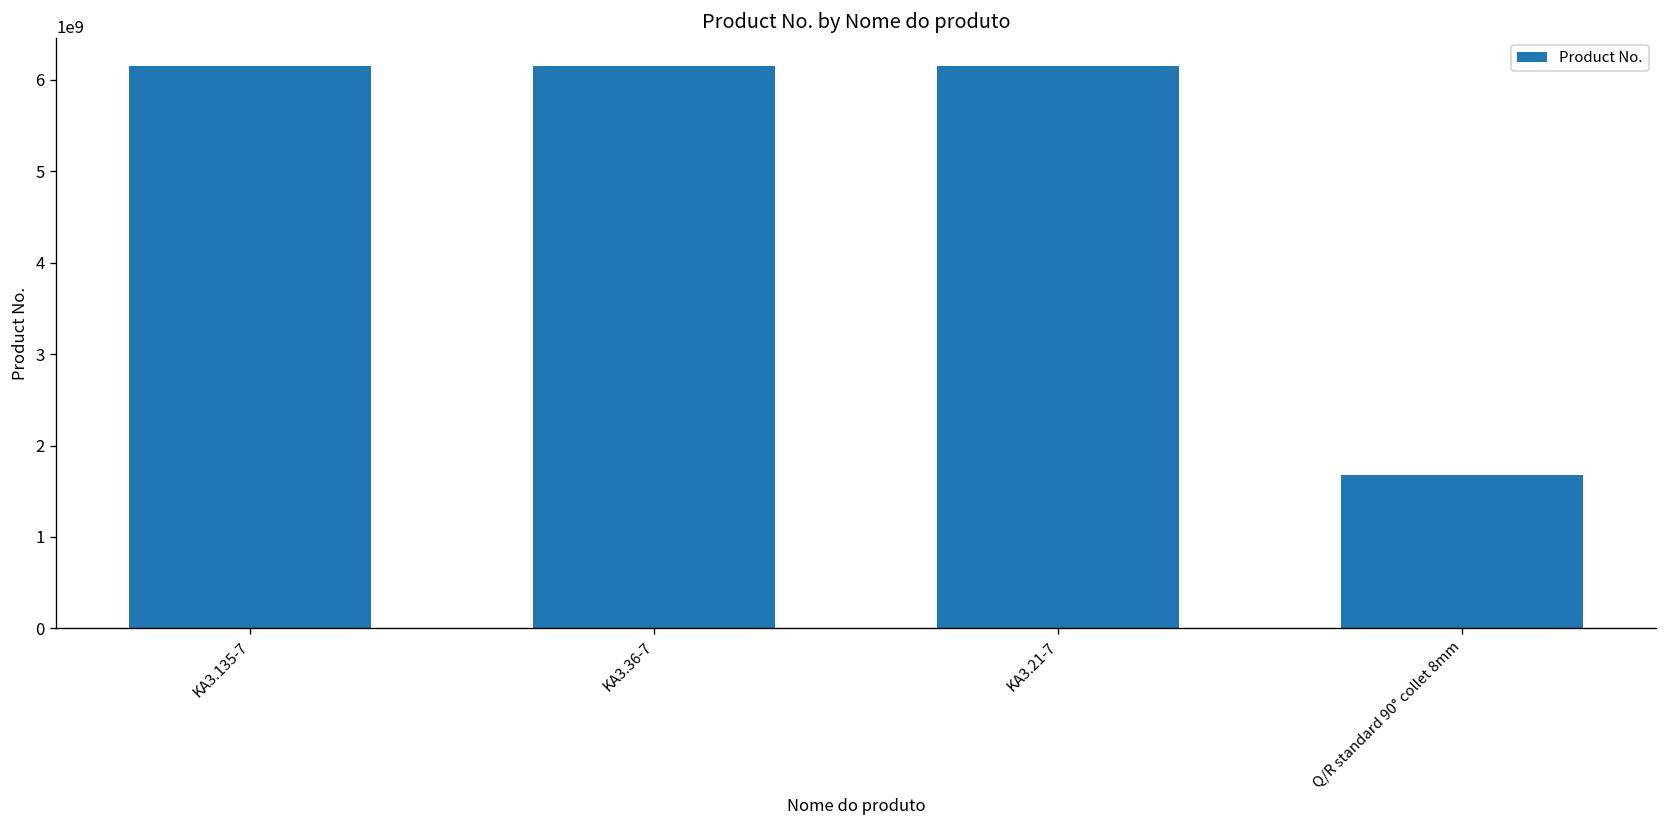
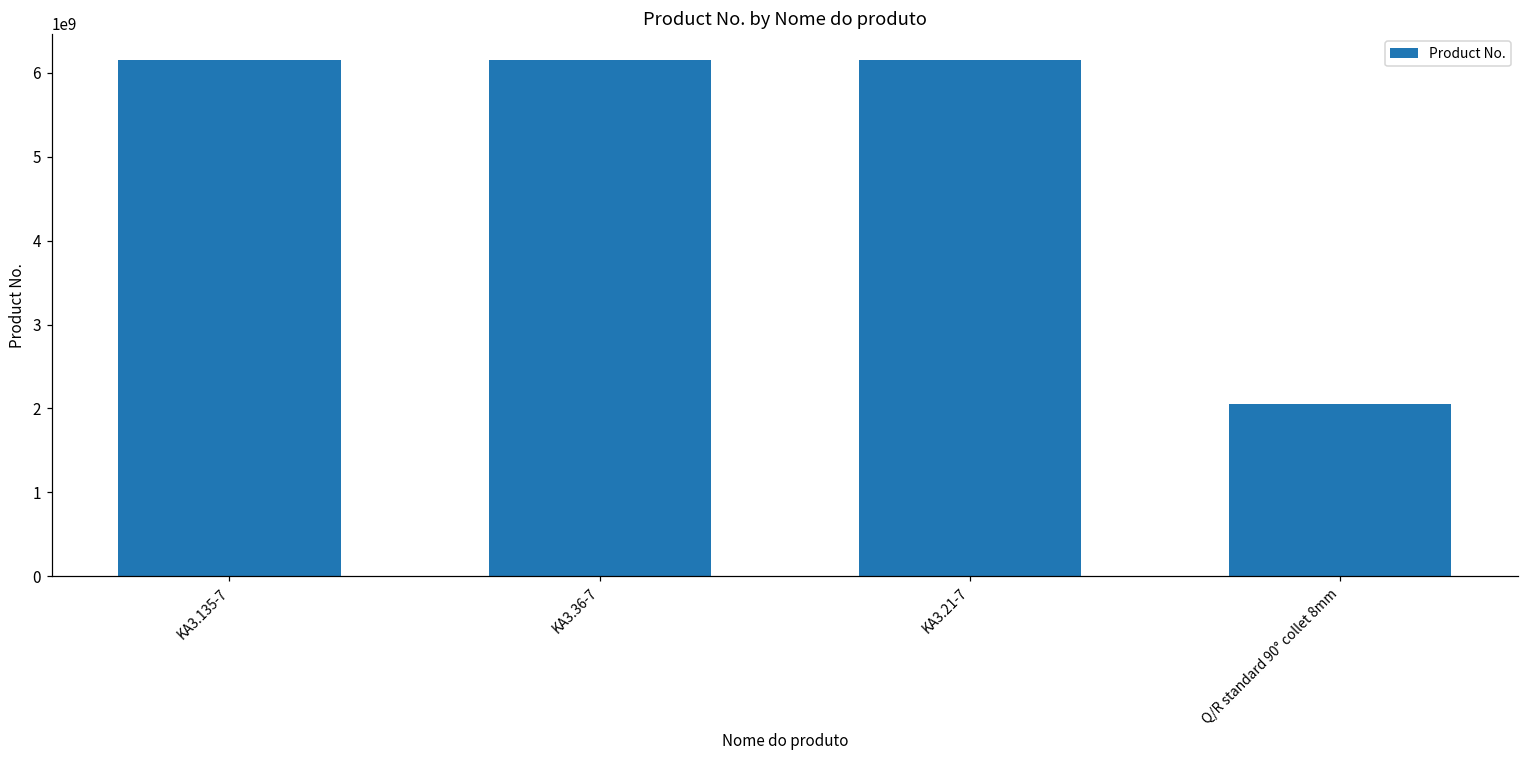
Q/R standard 90° collet 8mm: 1700000000 -> 2100000000
